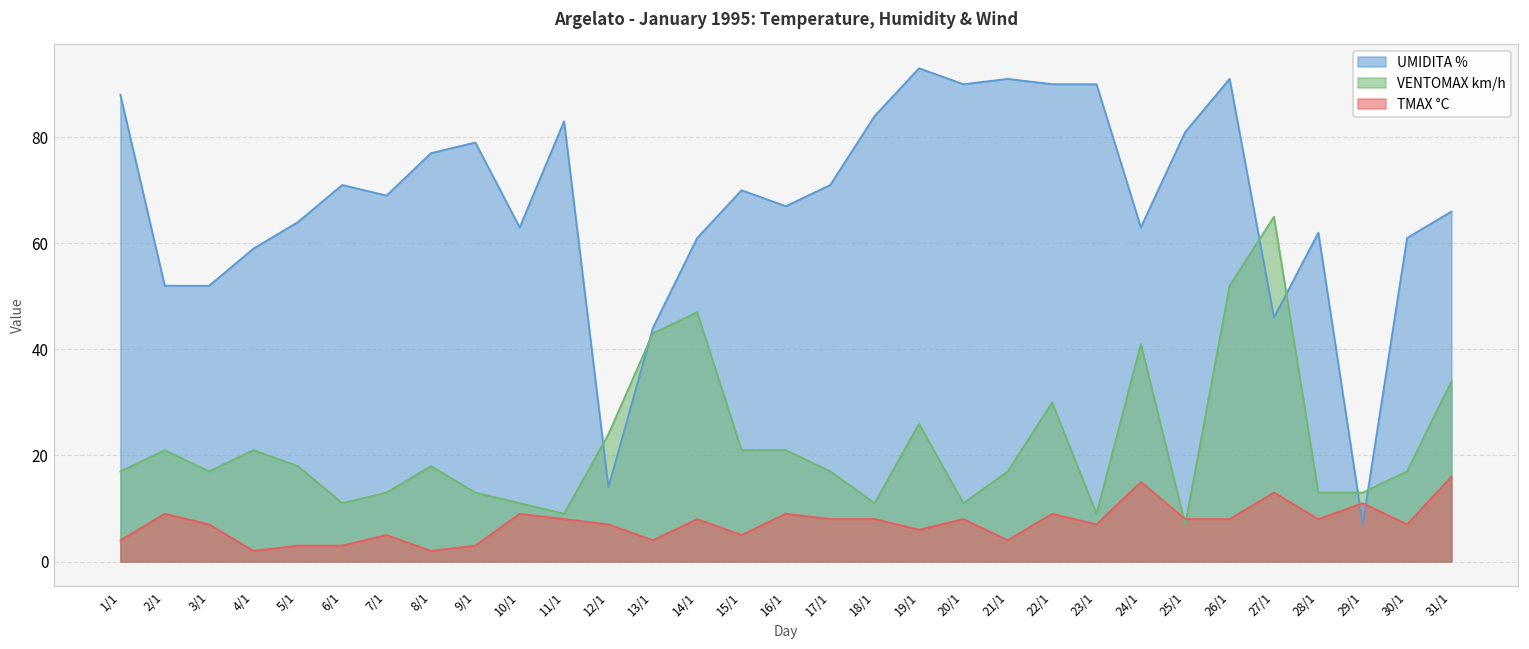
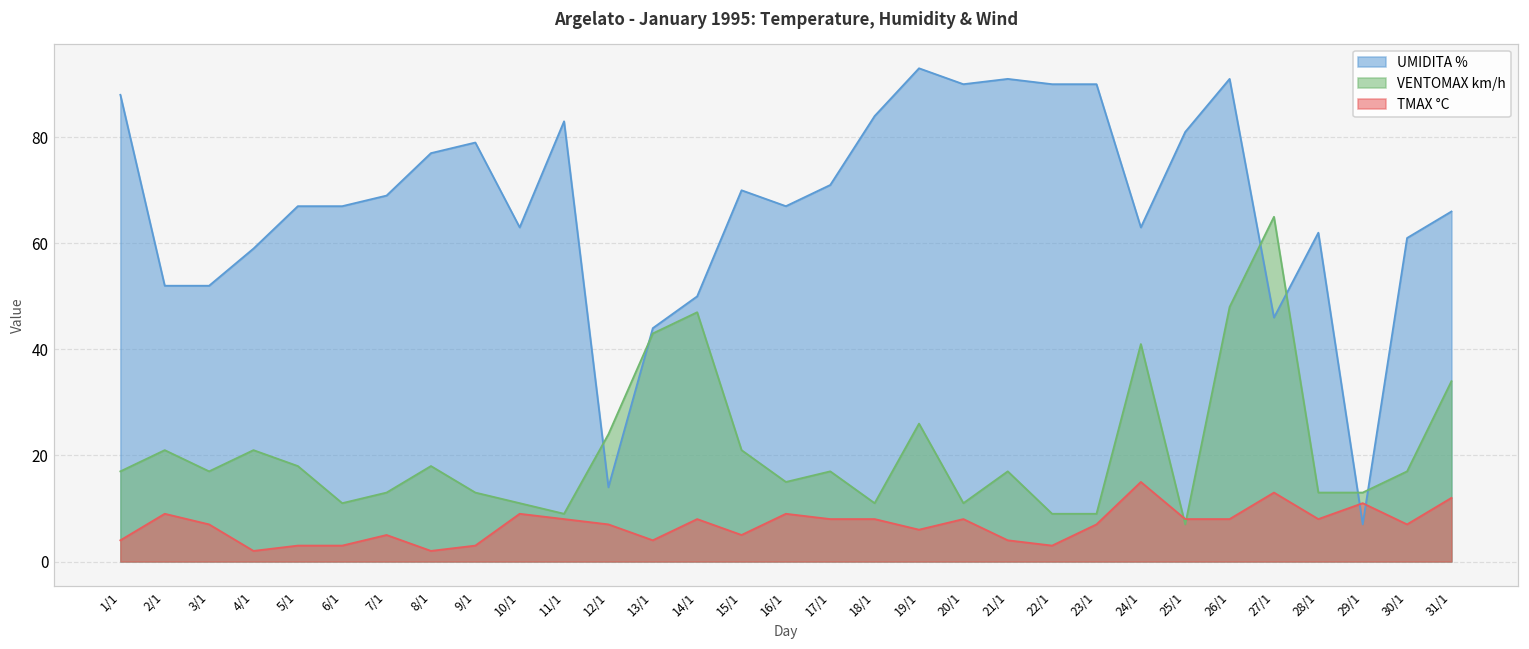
UMIDITA %, 5/1: 64 -> 67
UMIDITA %, 6/1: 71 -> 67
UMIDITA %, 14/1: 61 -> 50
VENTOMAX km/h, 16/1: 21 -> 15
VENTOMAX km/h, 22/1: 30 -> 9
TMAX °C, 22/1: 9 -> 3
VENTOMAX km/h, 26/1: 52 -> 48
TMAX °C, 31/1: 16 -> 12
